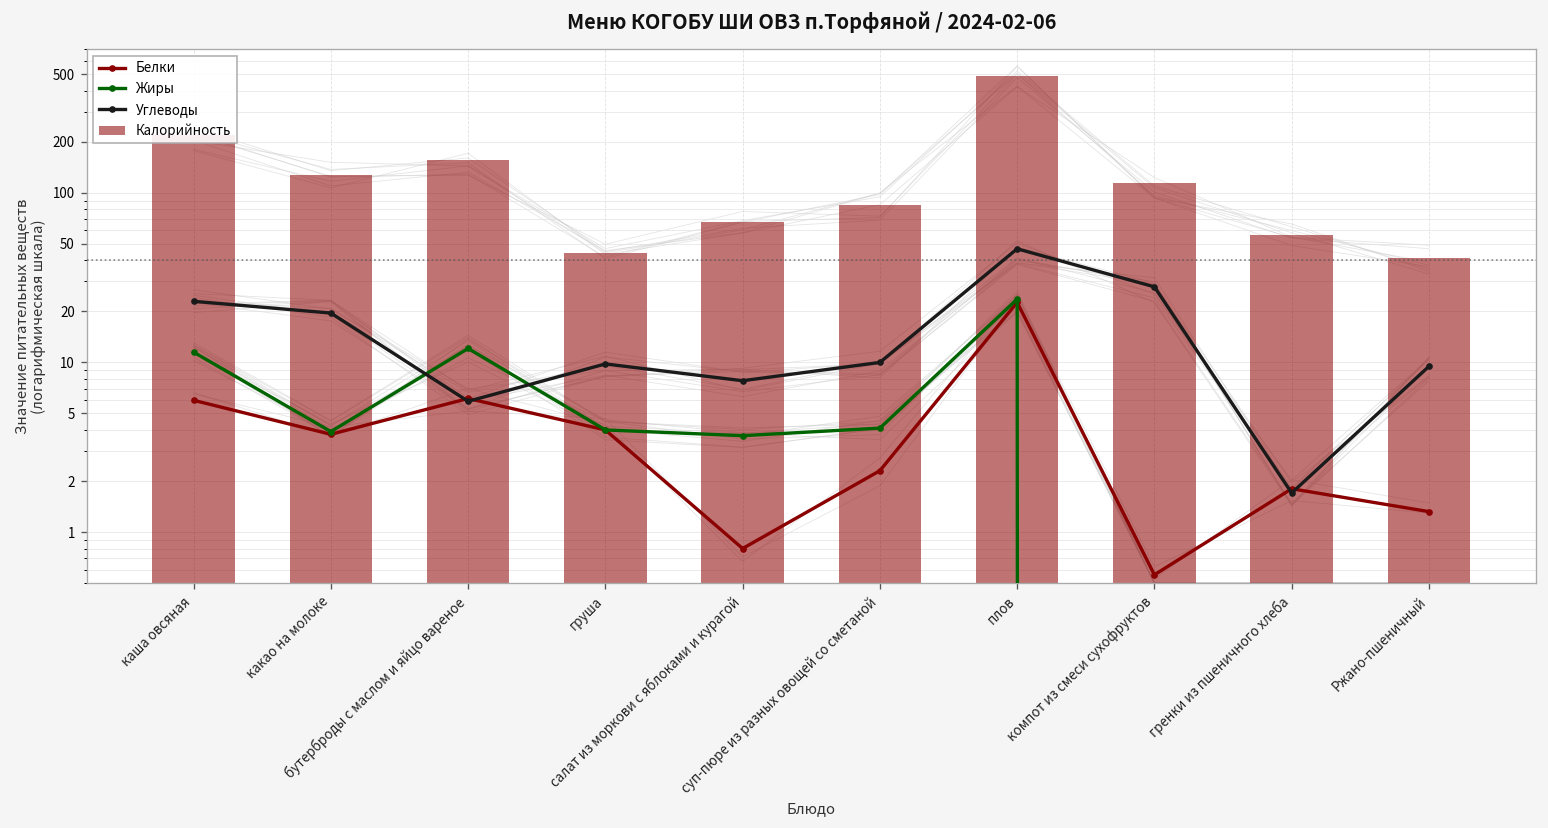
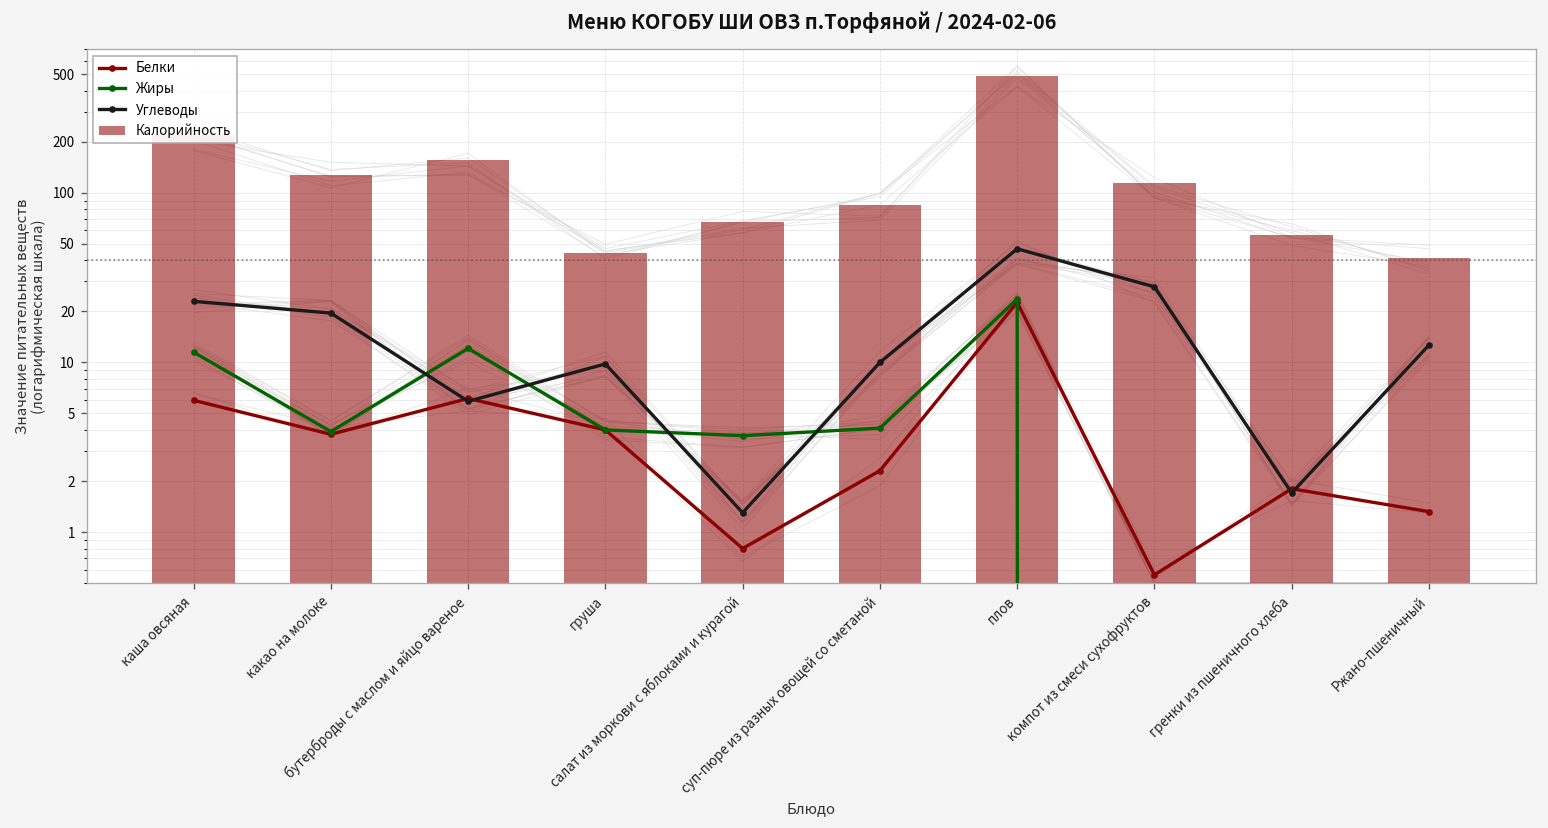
Углеводы, салат из моркови с яблоками и курагой: 8 -> 1.3
Углеводы, Ржано-пшеничный: 9 -> 13
